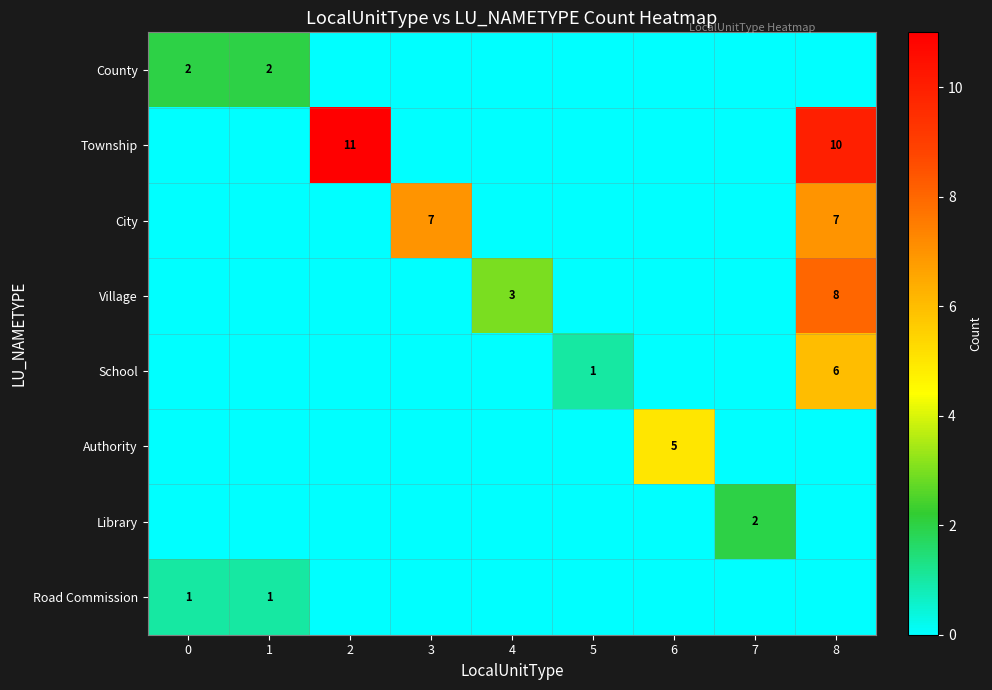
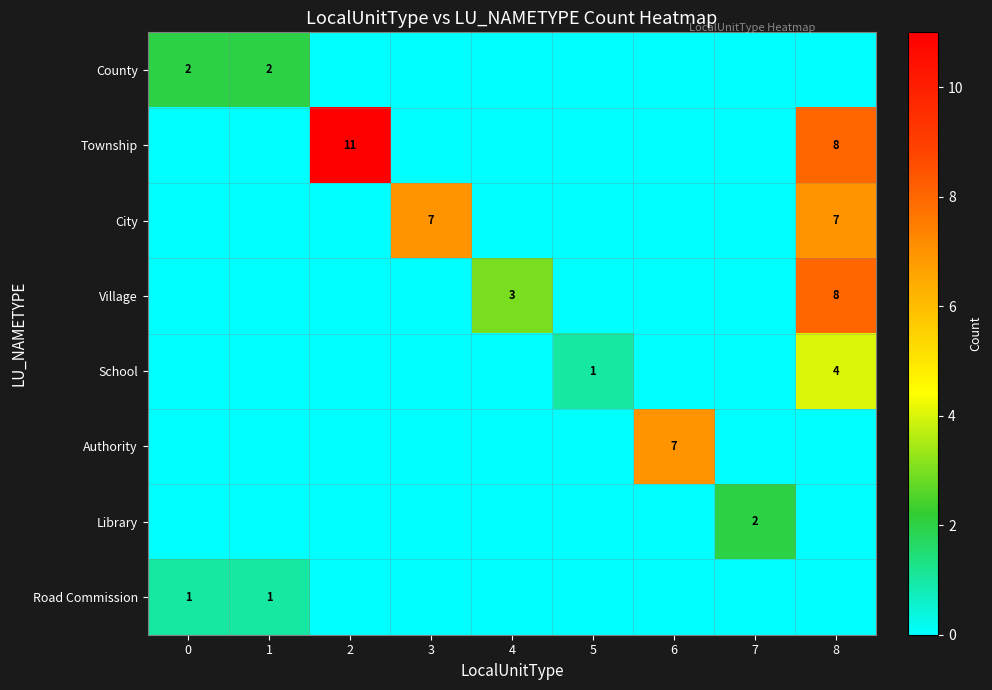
Township, 8: 10 -> 8
School, 8: 6 -> 4
Authority, 6: 5 -> 7
